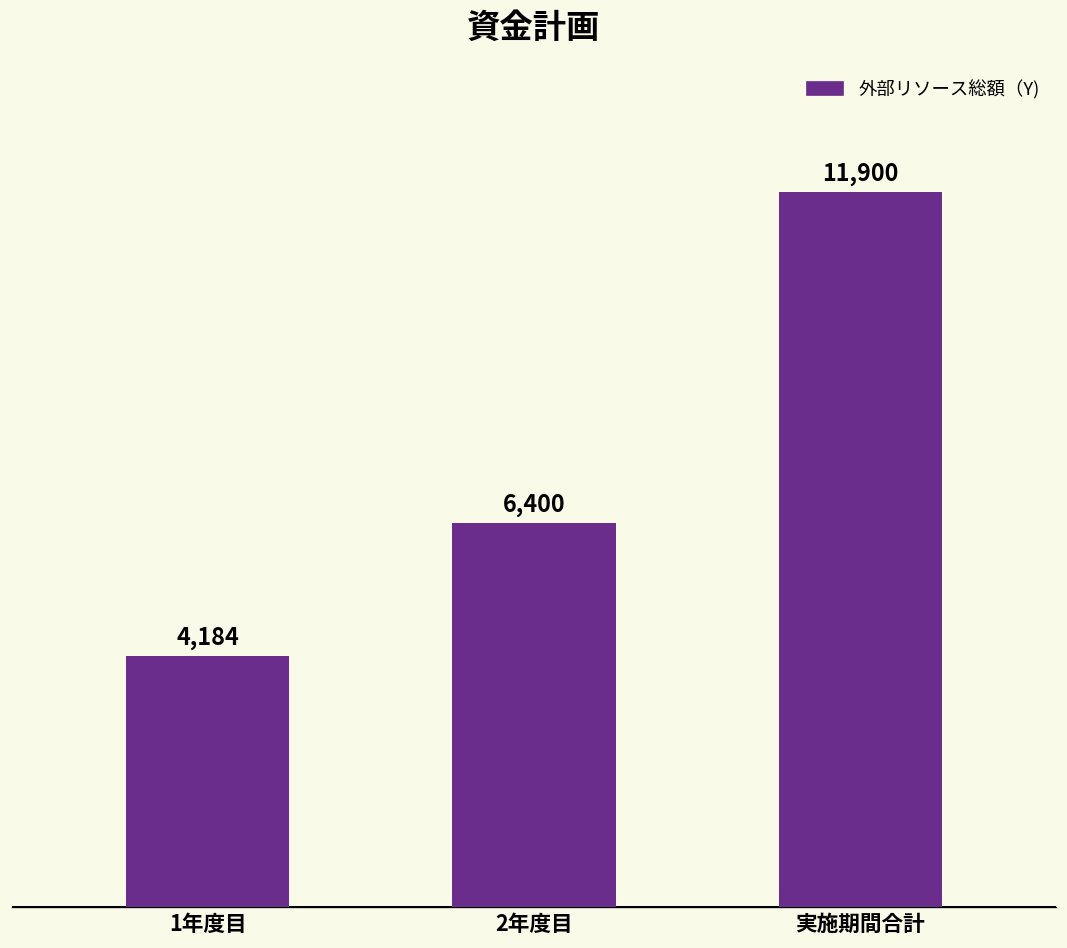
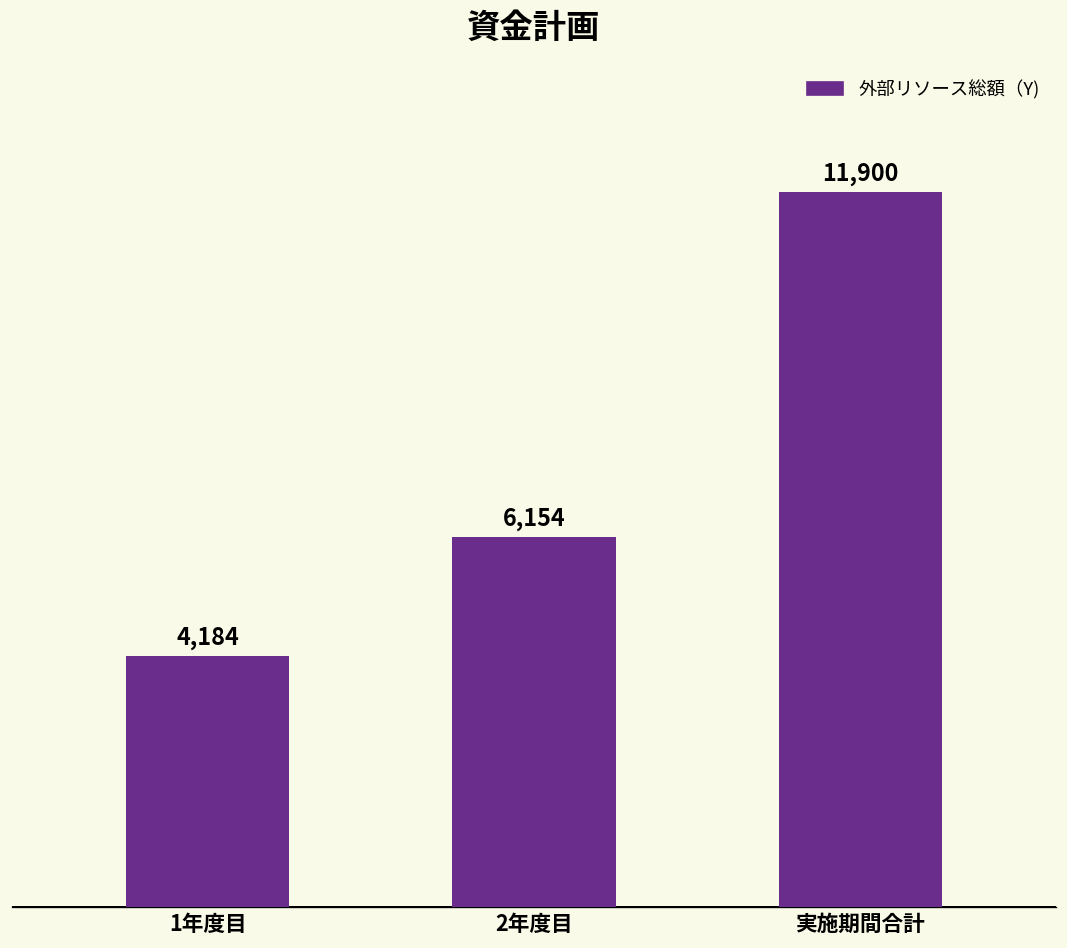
2年度目: 6,400 -> 6,154
